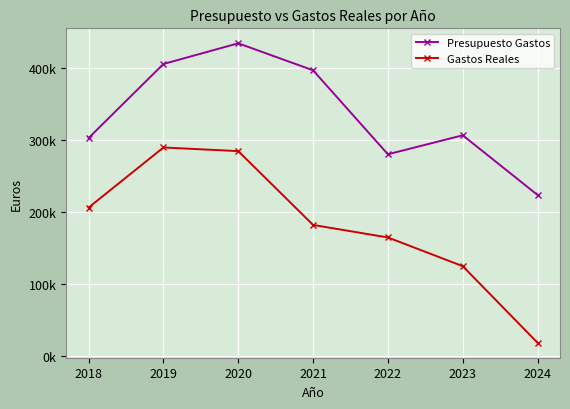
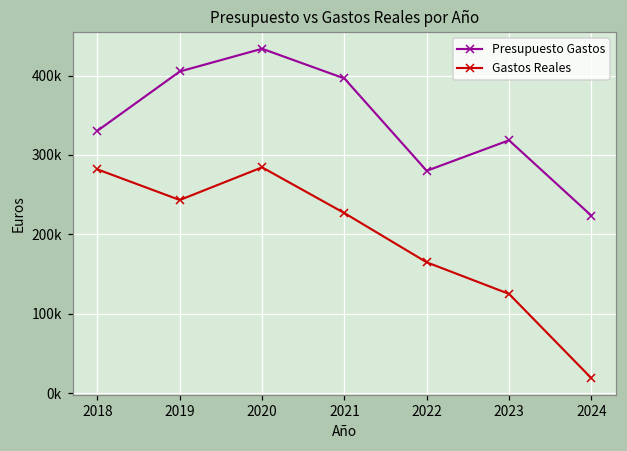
Presupuesto Gastos, 2018: 300000 -> 330000
Gastos Reales, 2018: 210000 -> 280000
Gastos Reales, 2019: 290000 -> 240000
Gastos Reales, 2021: 180000 -> 230000
Presupuesto Gastos, 2023: 310000 -> 320000
